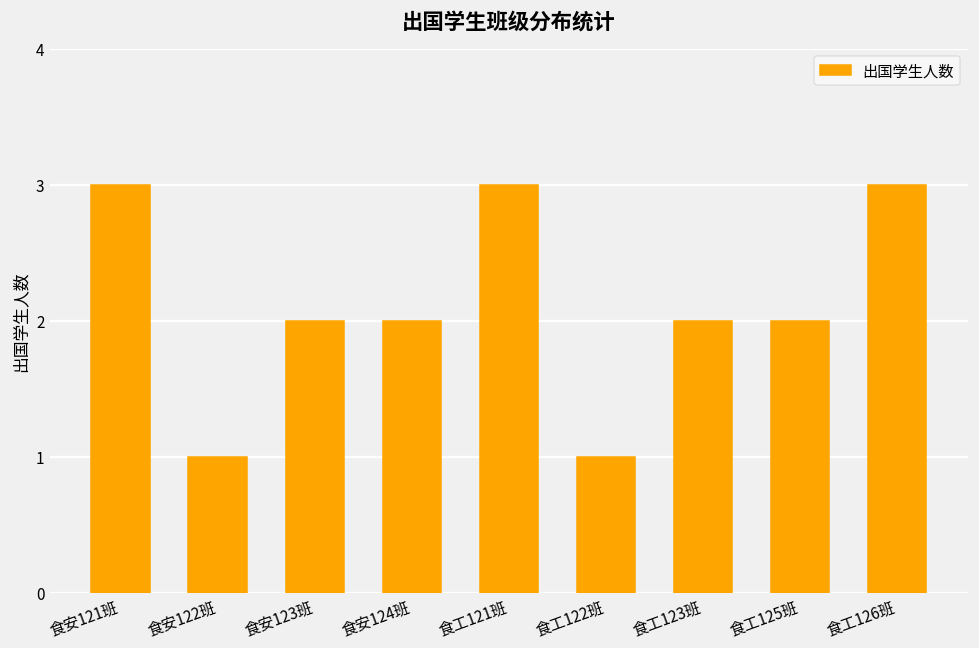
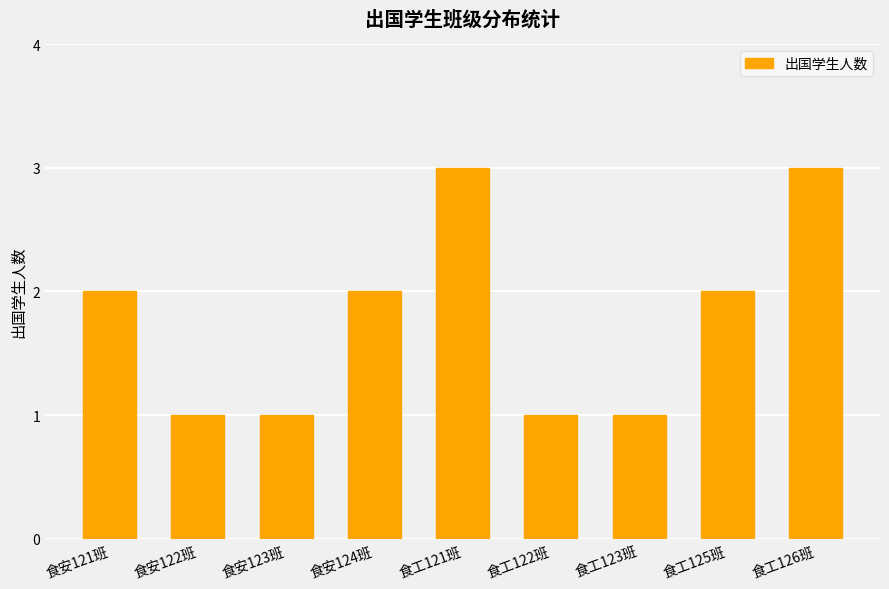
食安121班: 3 -> 2
食安123班: 2 -> 1
食工123班: 2 -> 1
